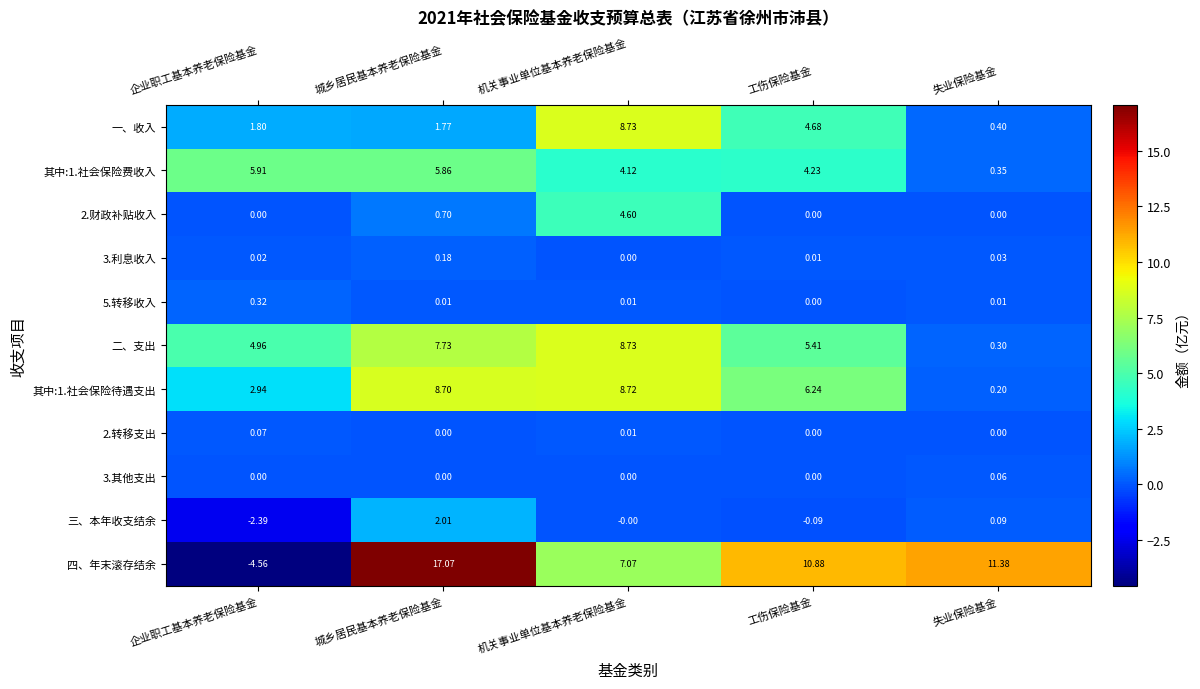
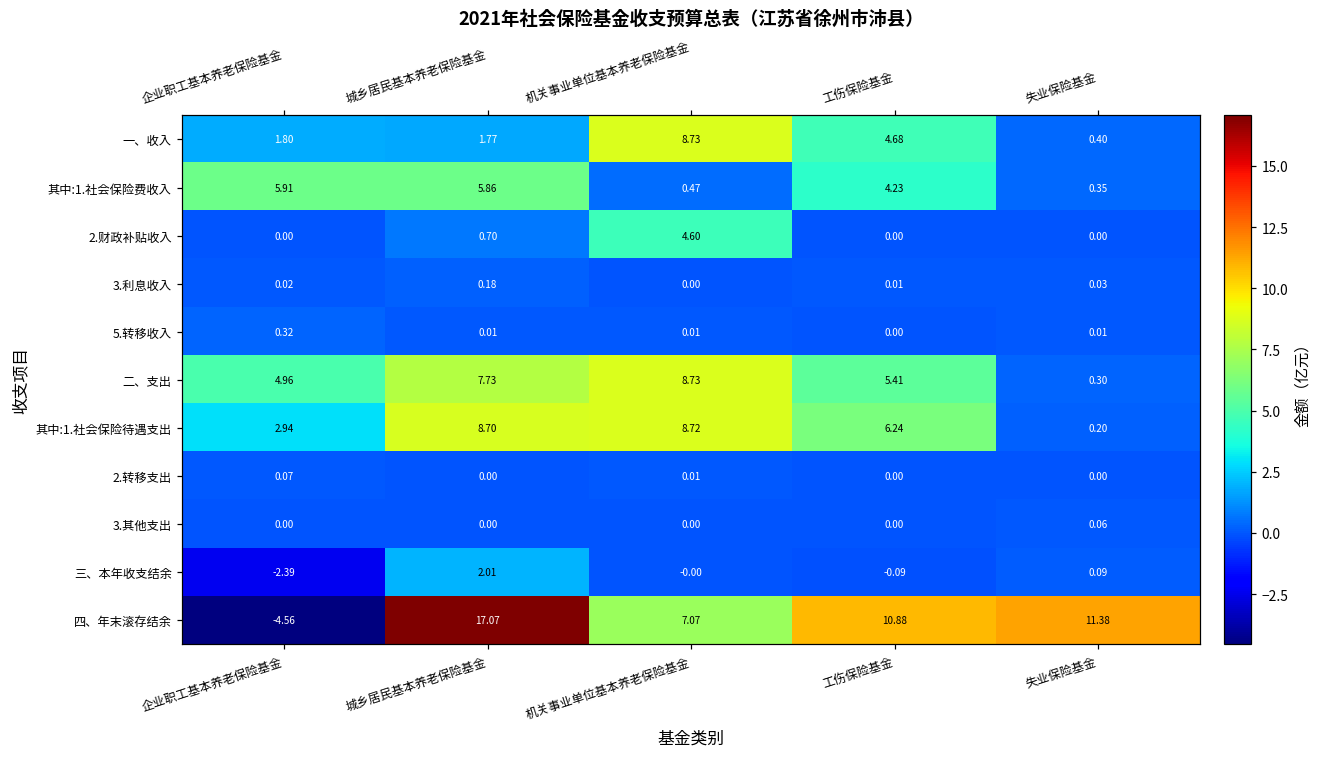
其中:1.社会保险费收入, 机关事业单位基本养老保险基金: 4.12 -> 0.47
